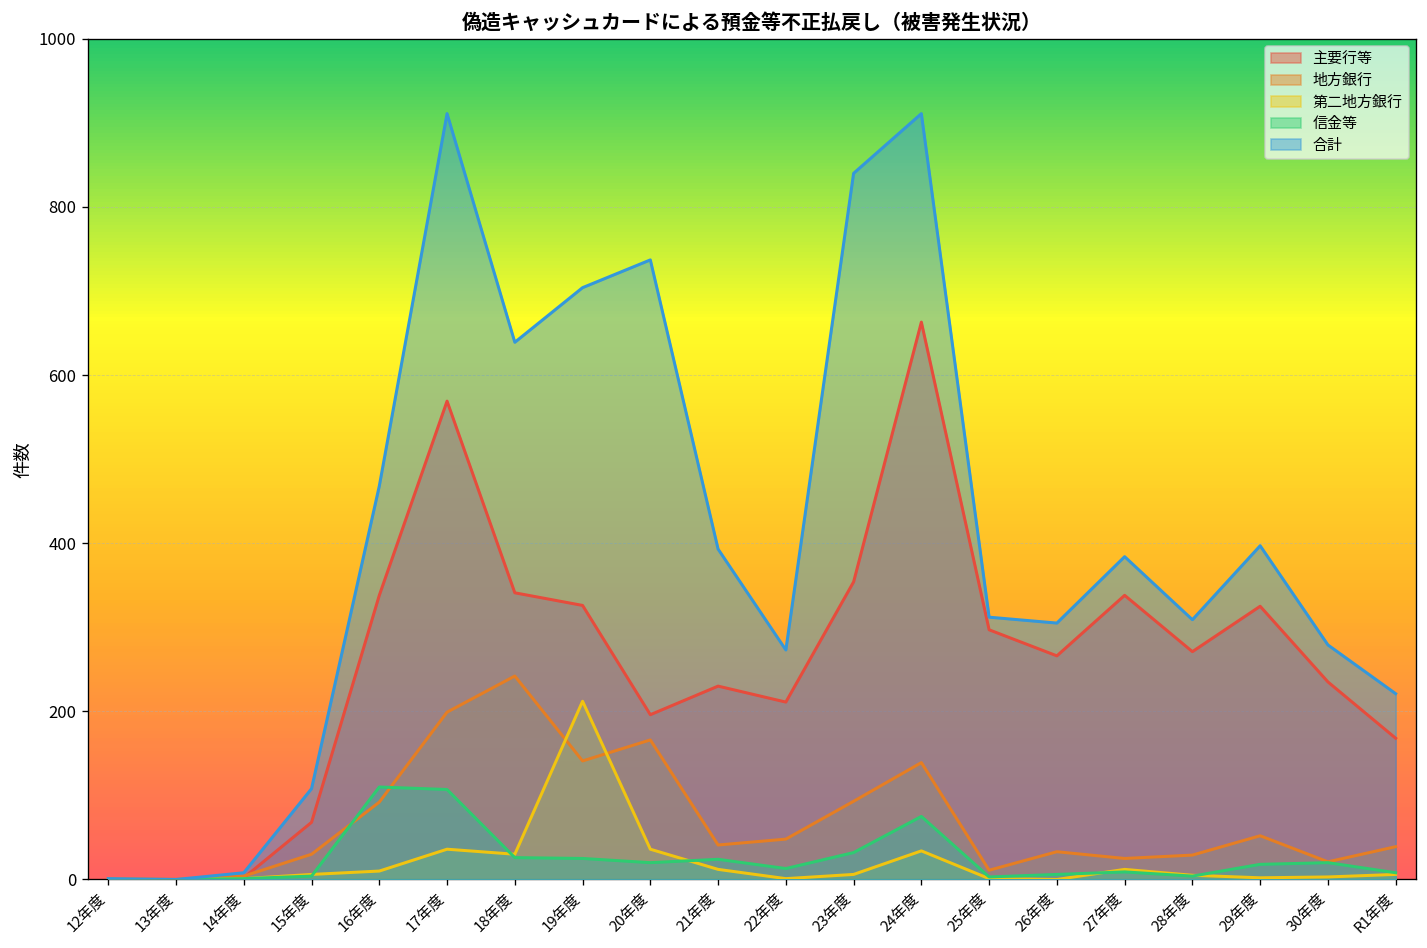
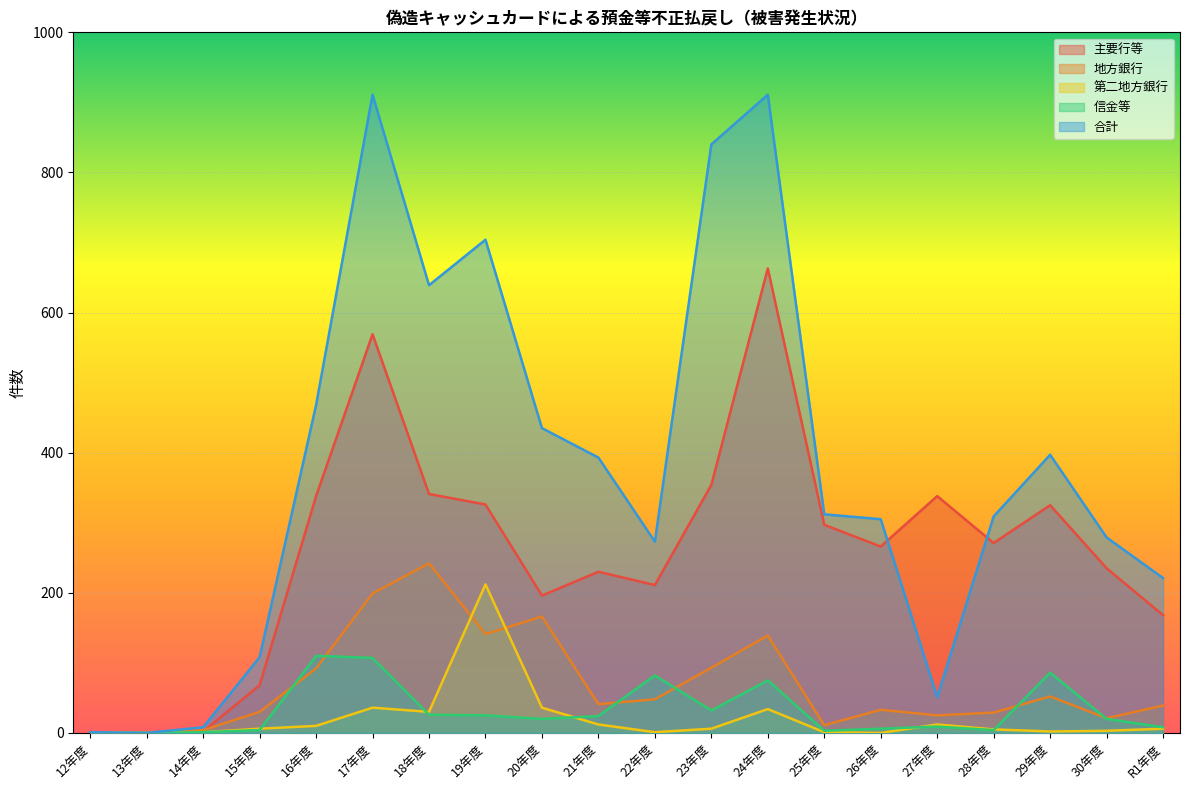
合計, 20年度: 740 -> 440
信金等, 22年度: 10 -> 80
合計, 27年度: 380 -> 50
信金等, 29年度: 20 -> 90
